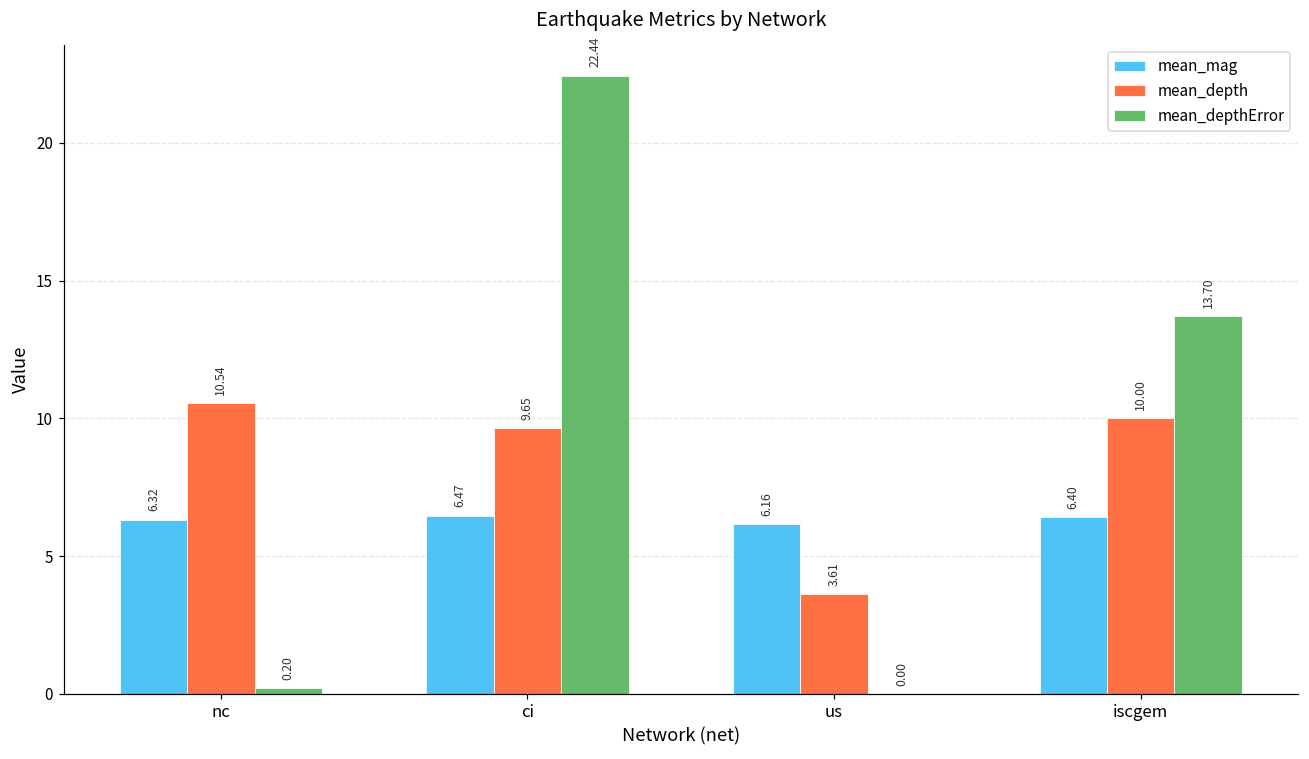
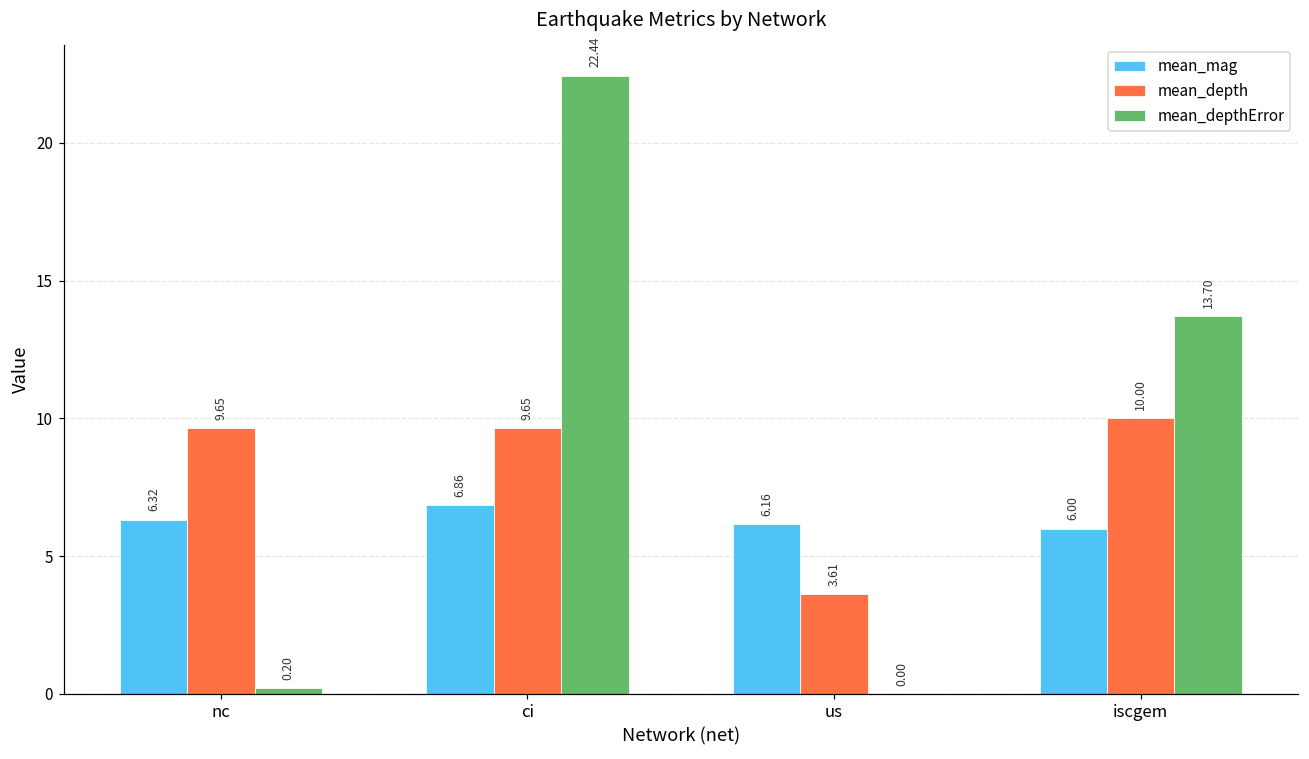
mean_depth, nc: 10.54 -> 9.65
mean_mag, ci: 6.47 -> 6.86
mean_mag, iscgem: 6.40 -> 6.00
